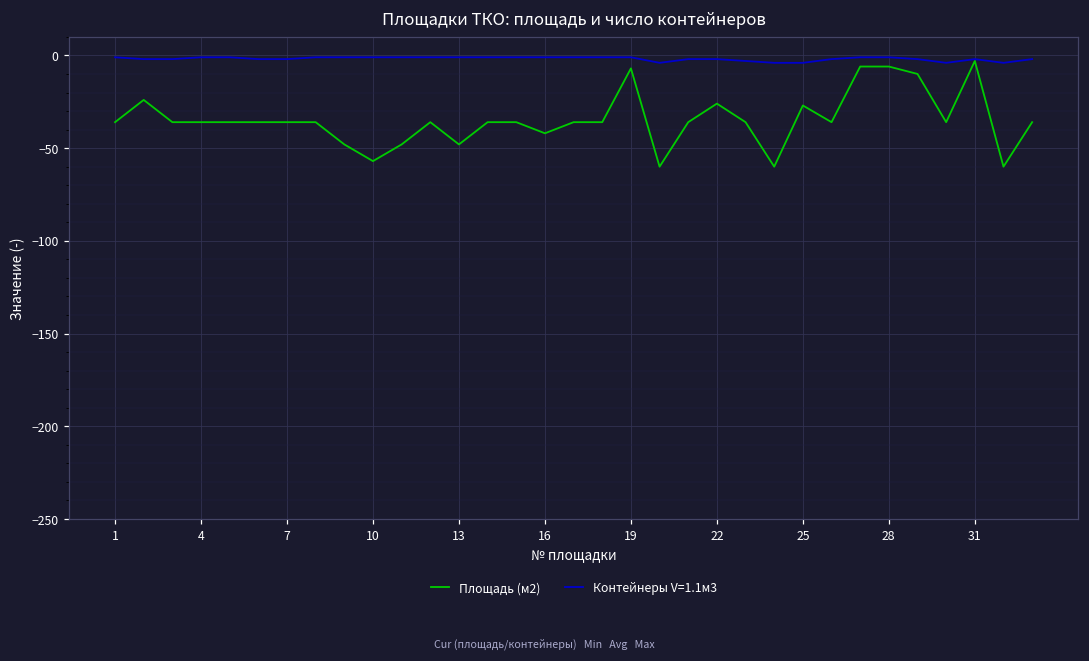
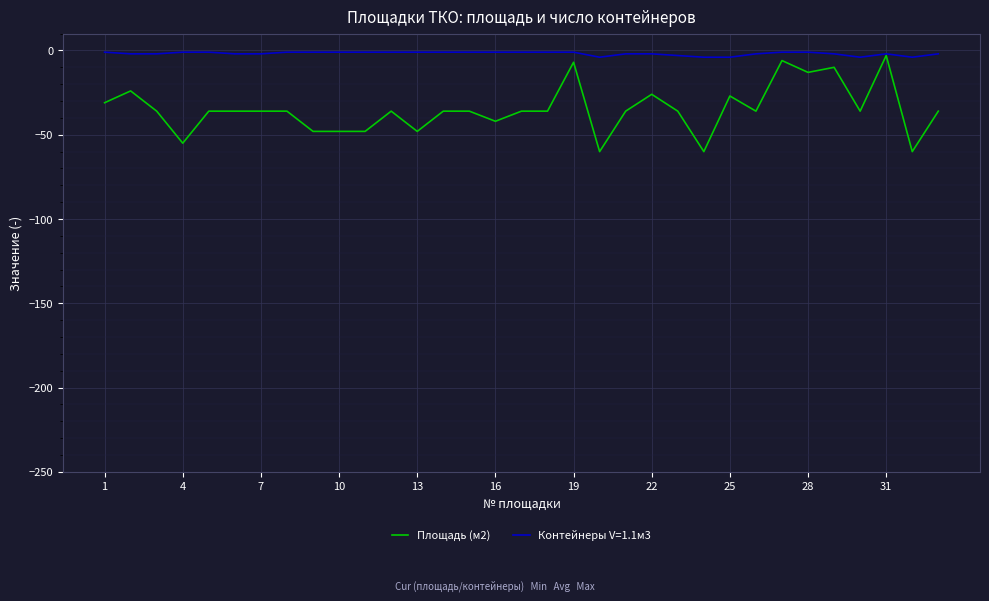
Площадь (м2), 1: -36 -> -31
Площадь (м2), 4: -36 -> -55
Площадь (м2), 10: -57 -> -48
Площадь (м2), 28: -6 -> -13
